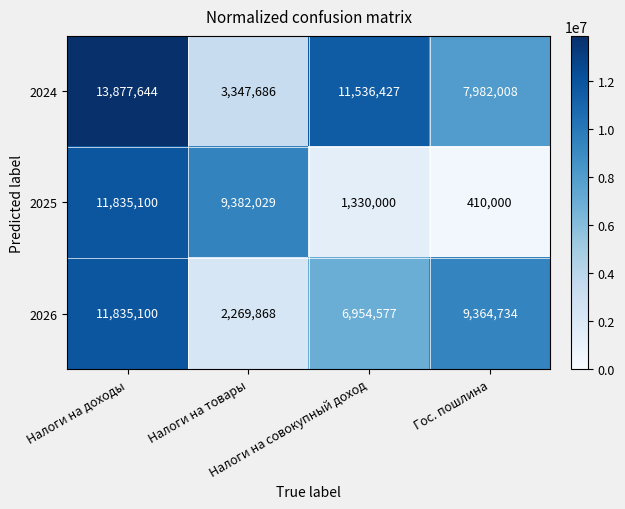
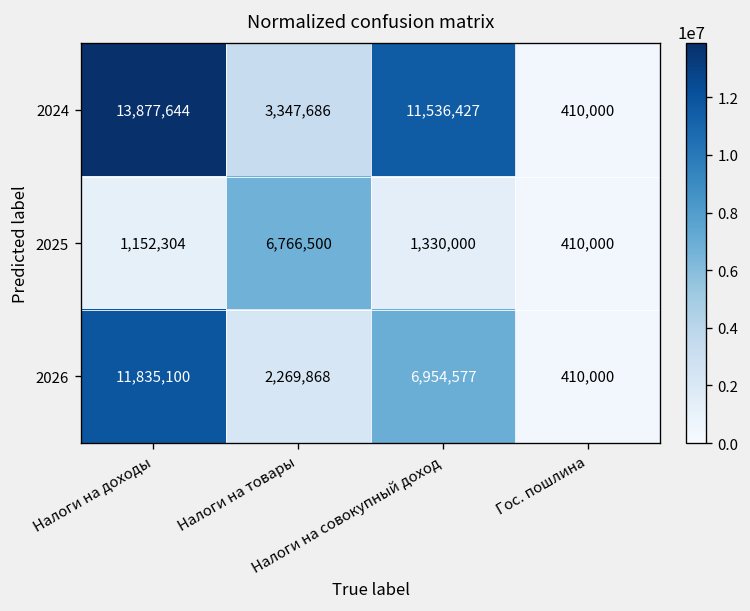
2024, Гос. пошлина: 7,982,008 -> 410,000
2025, Налоги на доходы: 11,835,100 -> 1,152,304
2025, Налоги на товары: 9,382,029 -> 6,766,500
2026, Гос. пошлина: 9,364,734 -> 410,000
